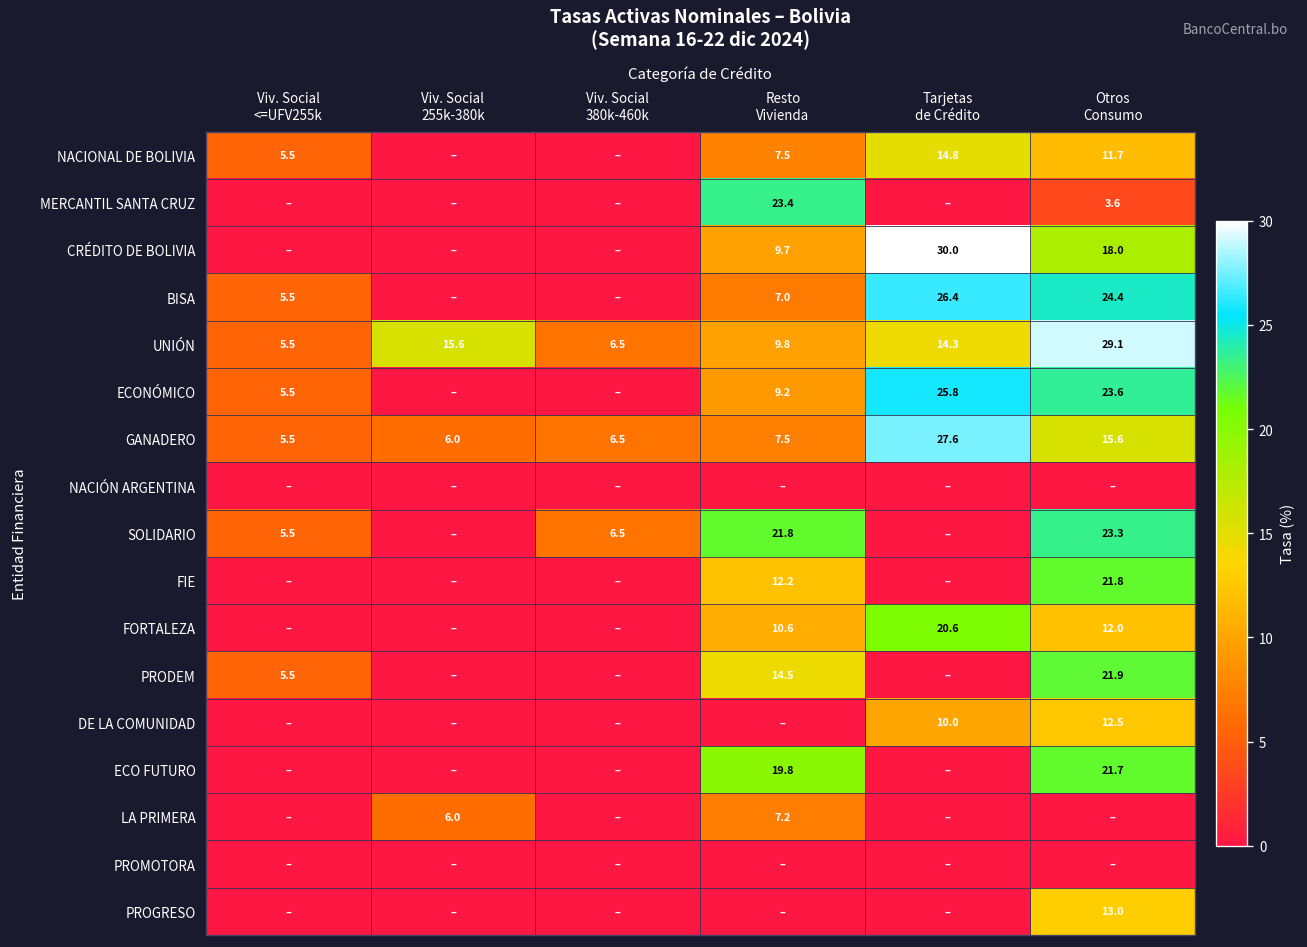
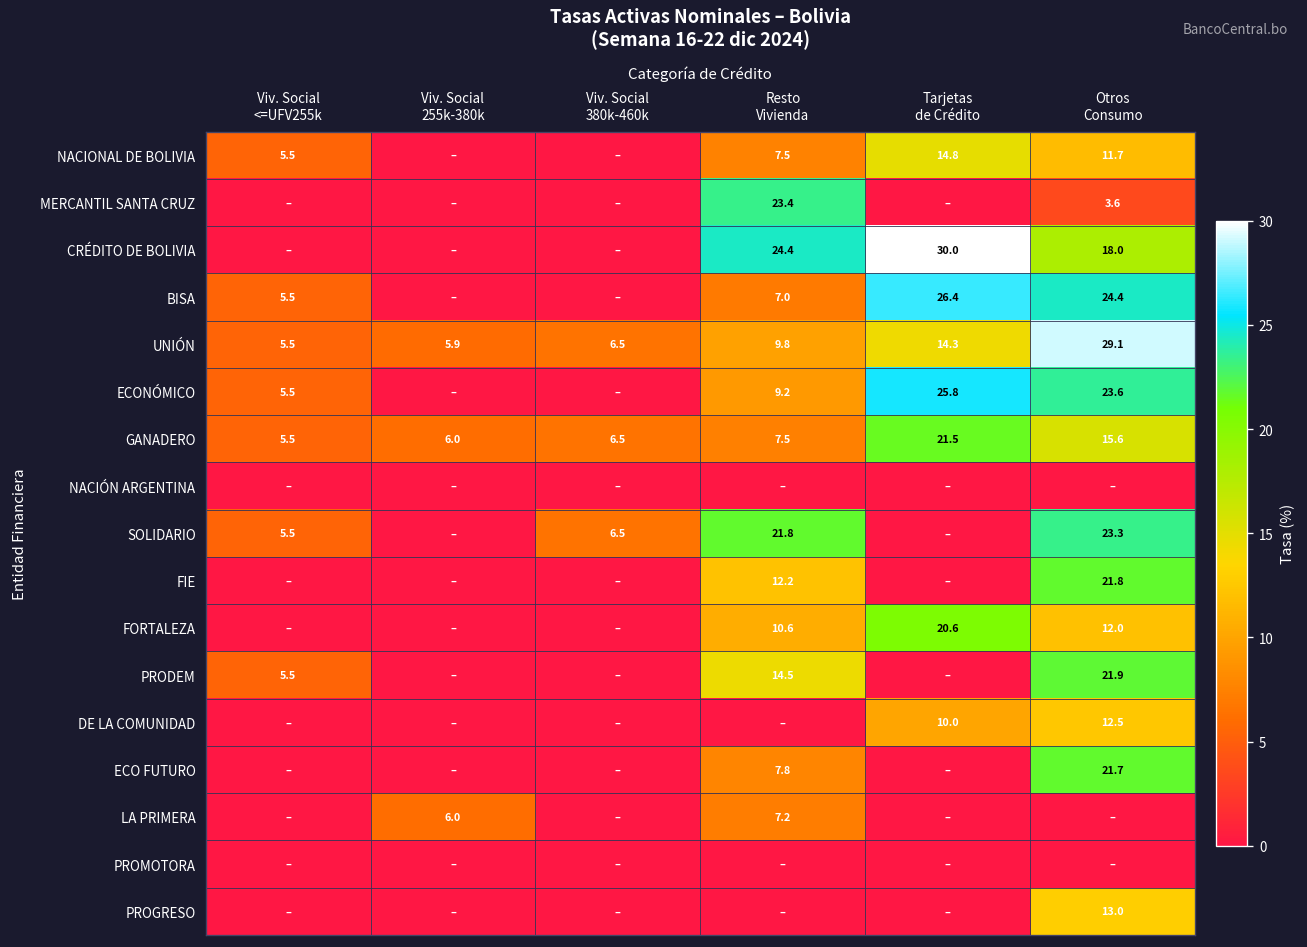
CRÉDITO DE BOLIVIA, Resto Vivienda: 9.7 -> 24.4
UNIÓN, Viv. Social 255k-380k: 15.6 -> 5.9
GANADERO, Tarjetas de Crédito: 27.6 -> 21.5
ECO FUTURO, Resto Vivienda: 19.8 -> 7.8
